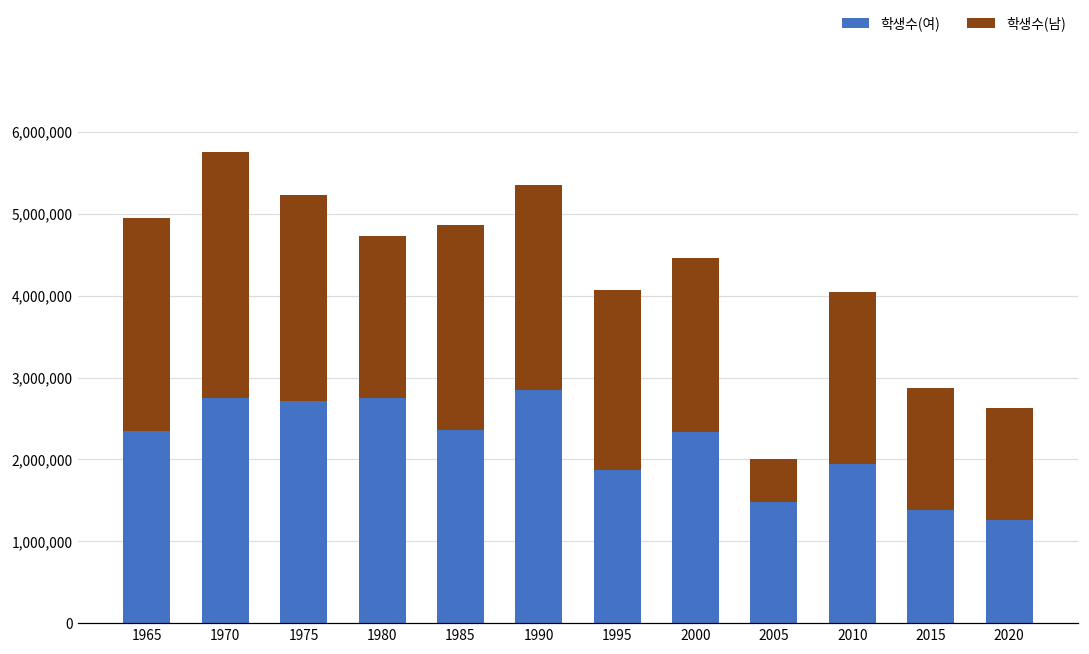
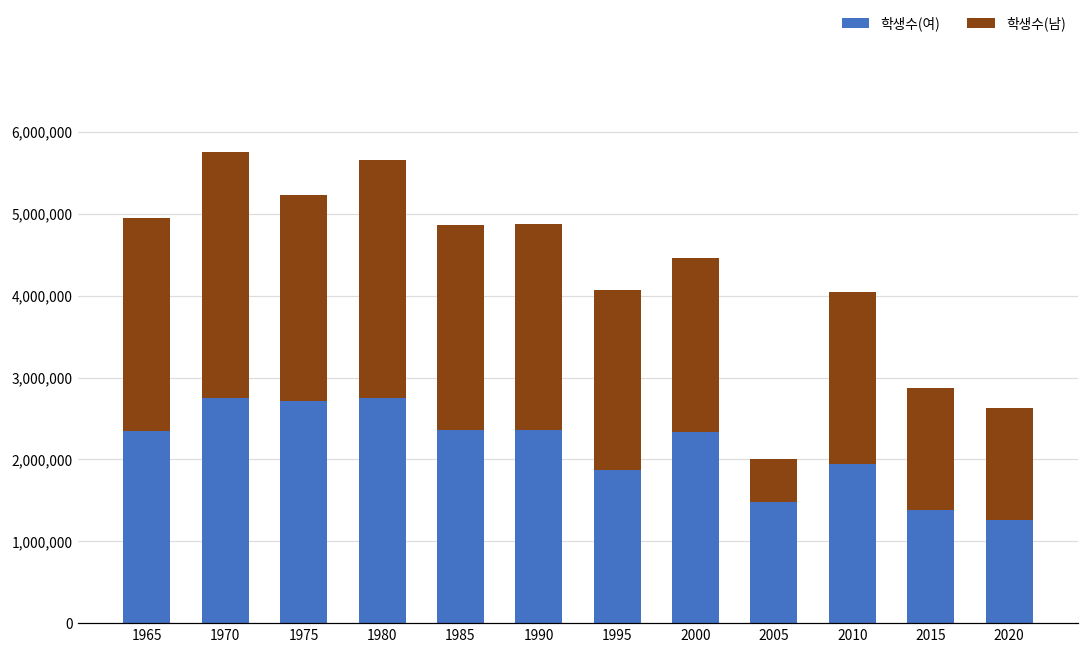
학생수(남), 1980: 2,000,000 -> 2,900,000
학생수(여), 1990: 2,800,000 -> 2,400,000
